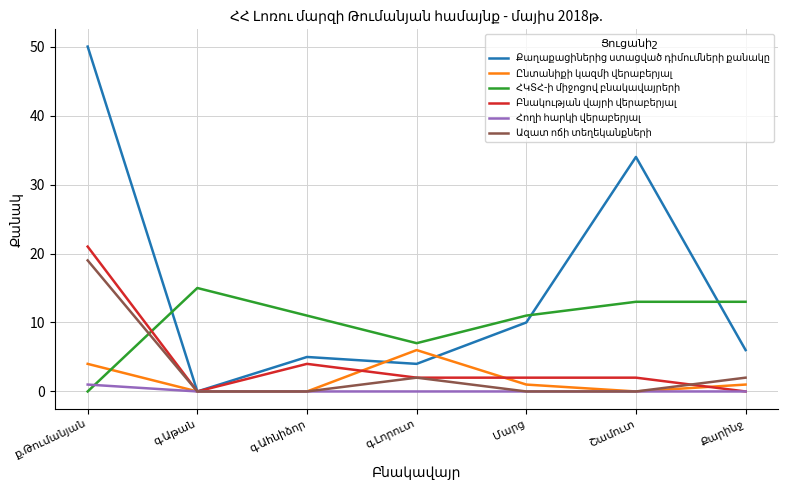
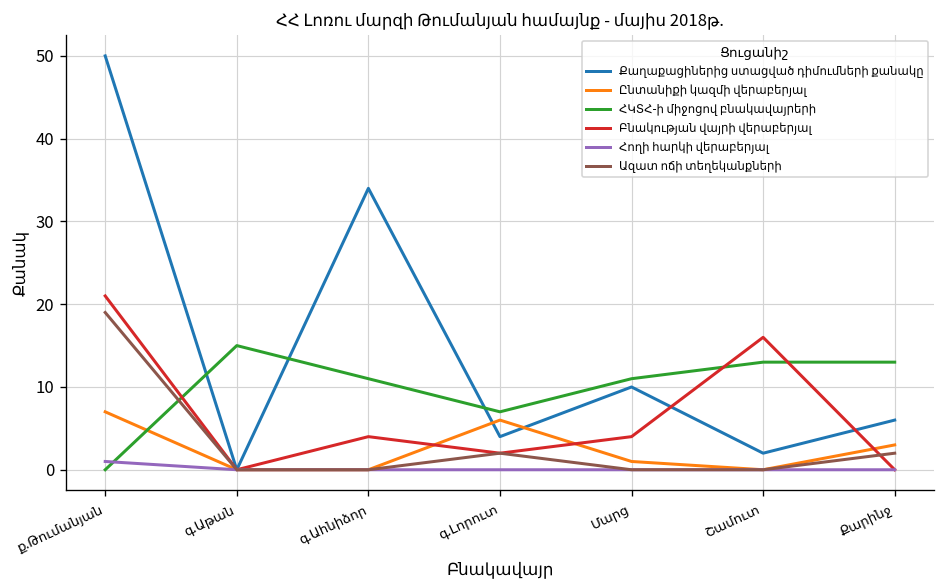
Ընտանիքի կազմի վերաբերյալ, ք.Թումանյան: 4 -> 7
Քաղաքացիներից ստացված դիմումների քանակը, գ.Ահնիձոր: 5 -> 34
Բնակության վայրի վերաբերյալ, Մարց: 2 -> 4
Քաղաքացիներից ստացված դիմումների քանակը, Շամուտ: 34 -> 2
Բնակության վայրի վերաբերյալ, Շամուտ: 2 -> 16
Ընտանիքի կազմի վերաբերյալ, Քարինջ: 1 -> 3
